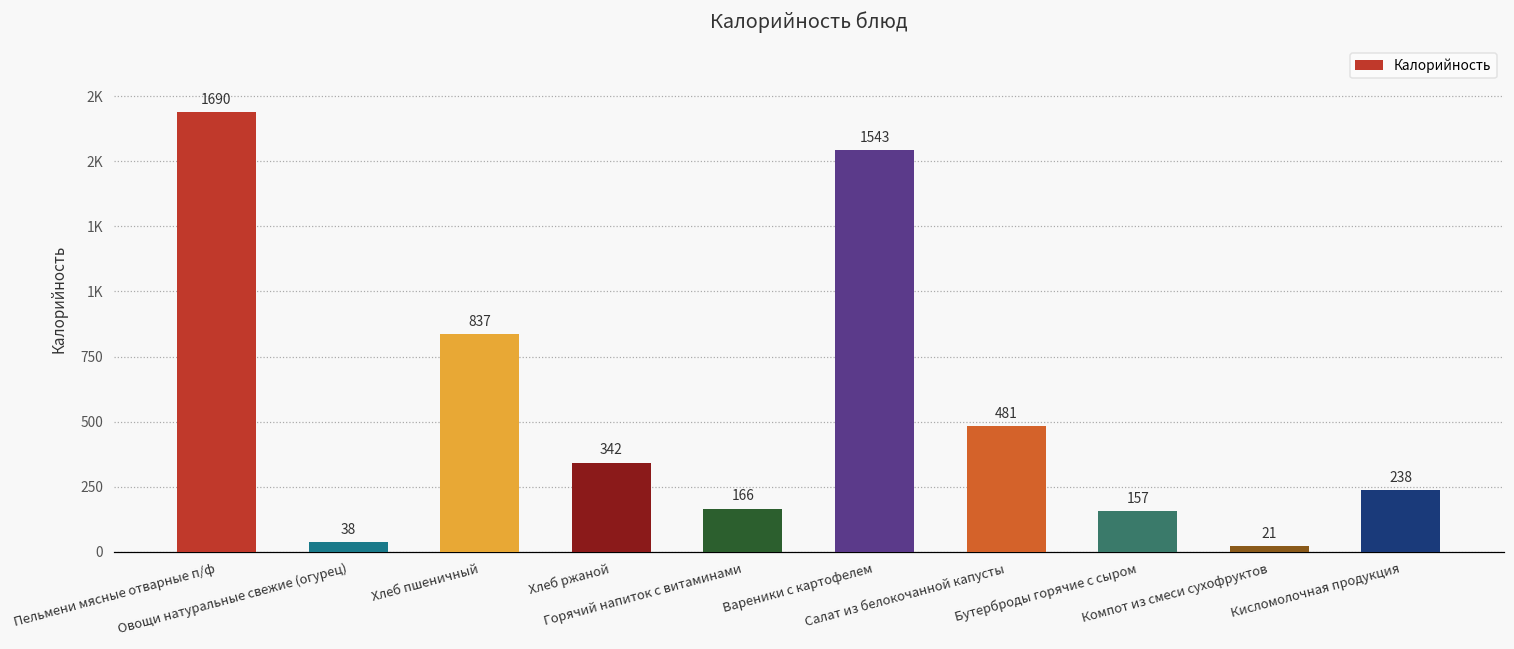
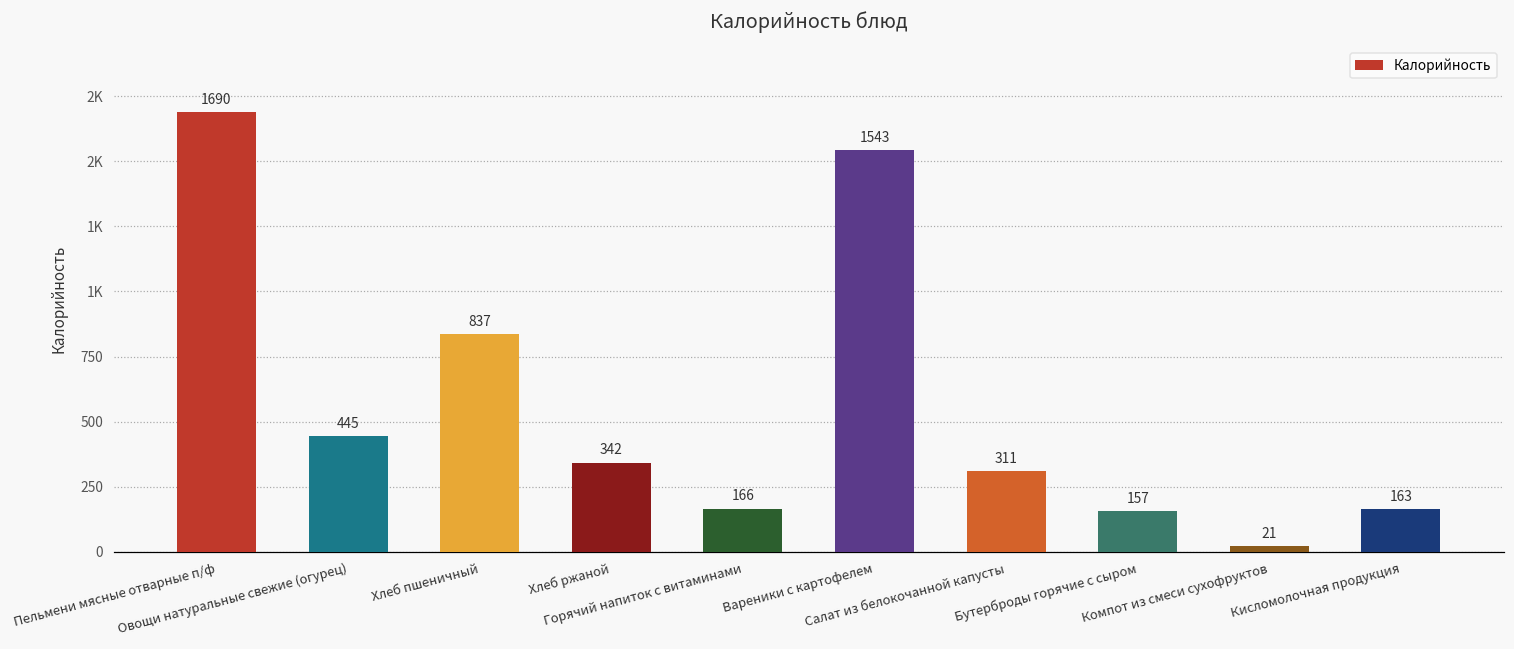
Овощи натуральные свежие (огурец): 38 -> 445
Салат из белокочанной капусты: 481 -> 311
Кисломолочная продукция: 238 -> 163
